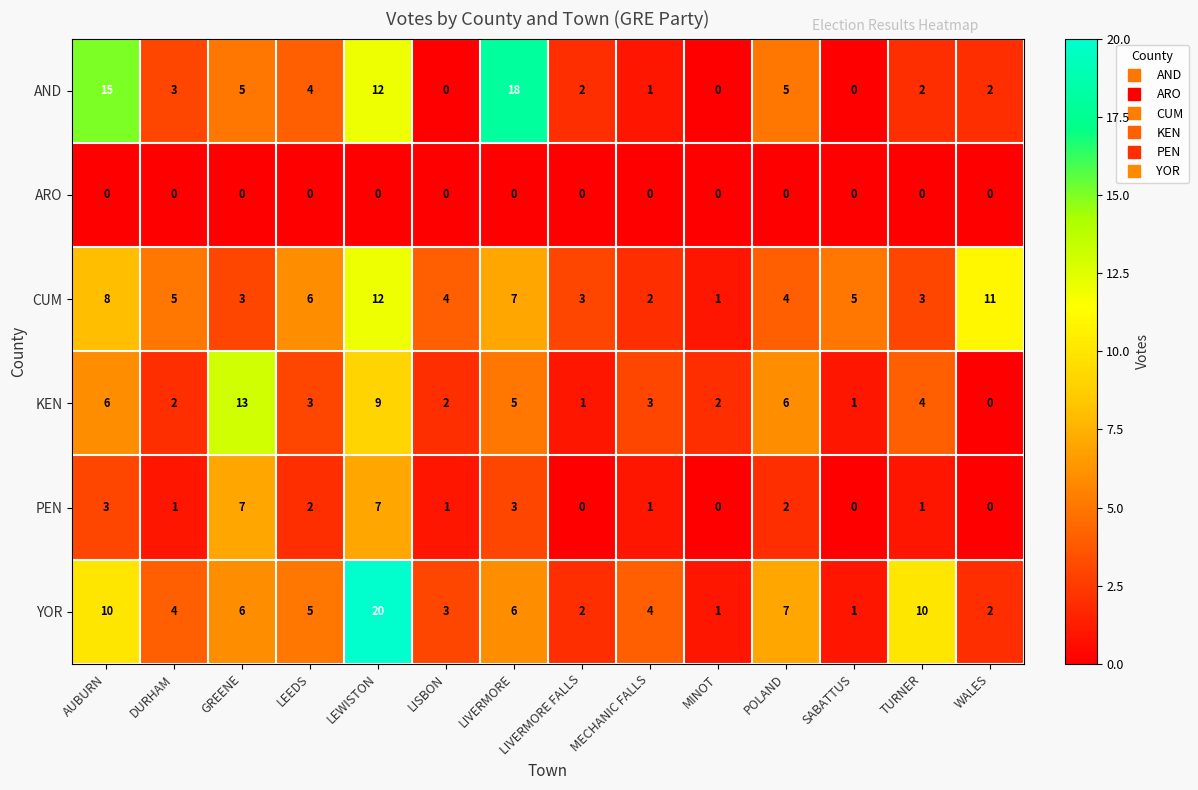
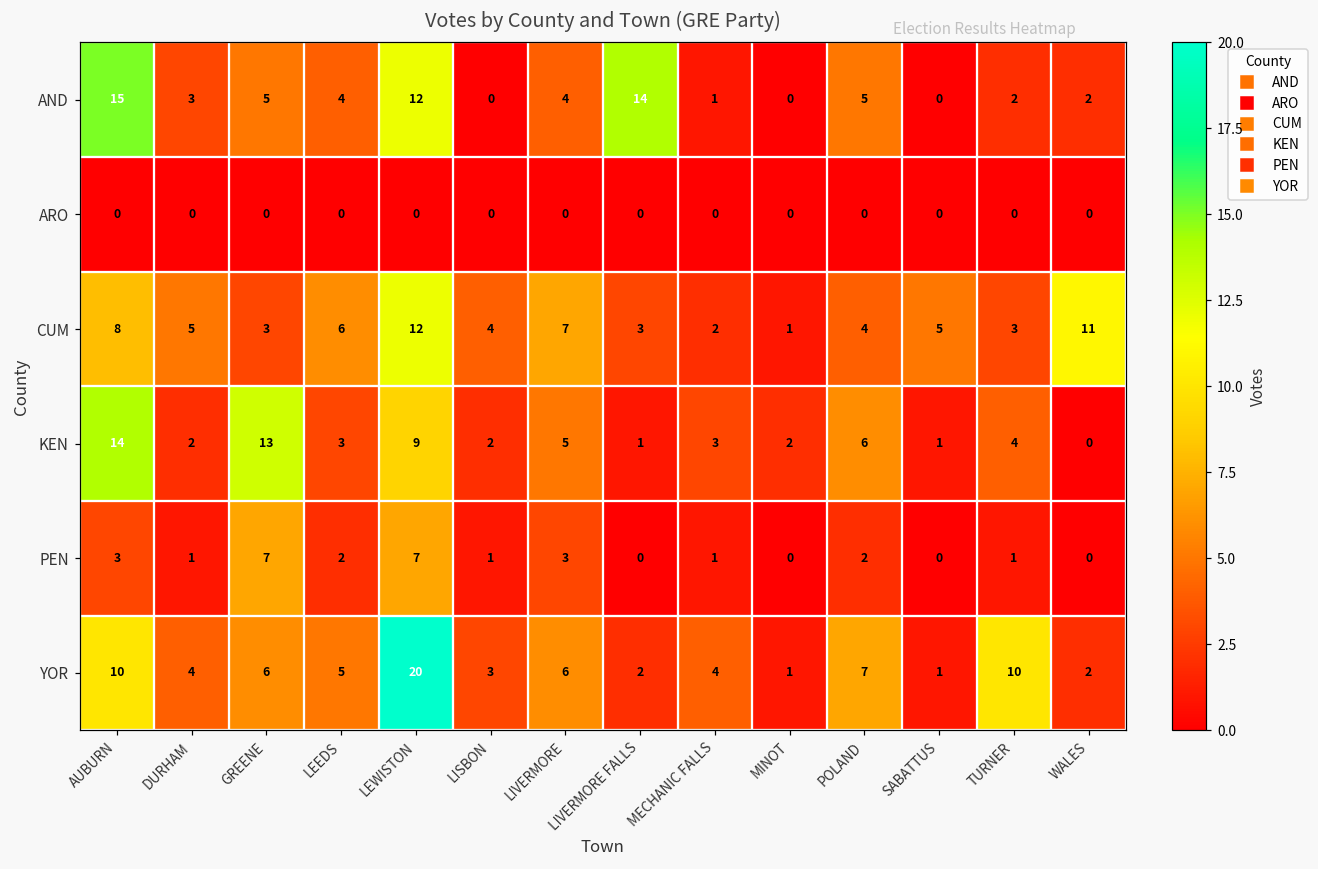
AND, LIVERMORE: 18 -> 4
AND, LIVERMORE FALLS: 2 -> 14
KEN, AUBURN: 6 -> 14
